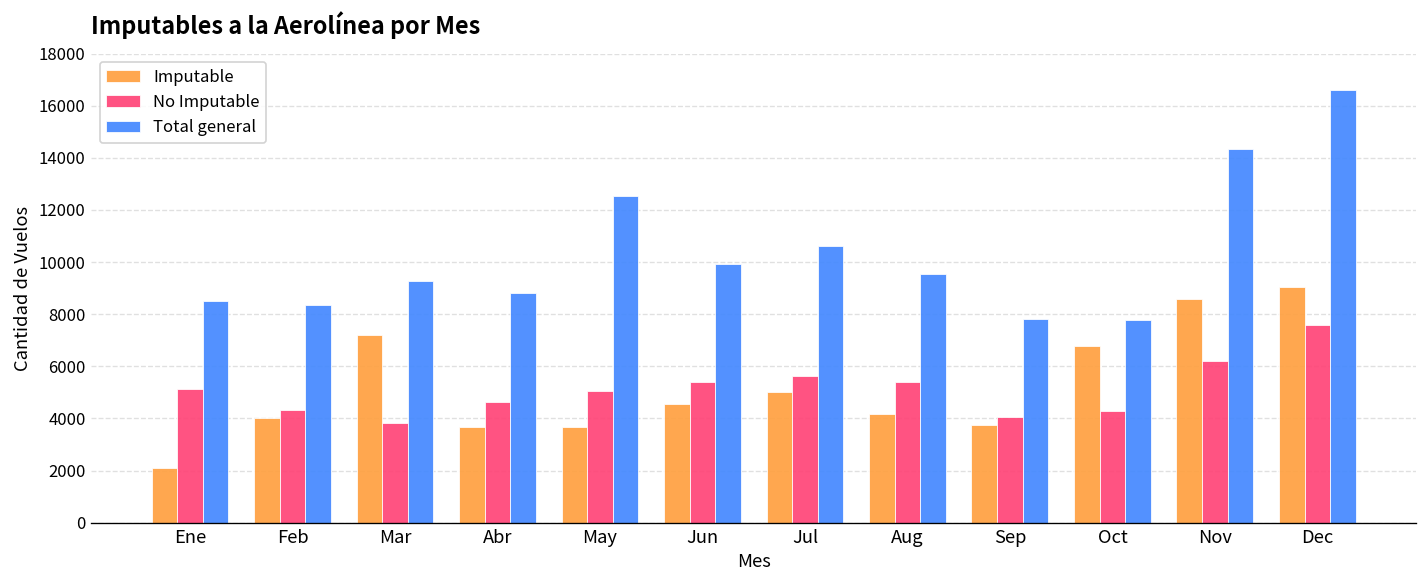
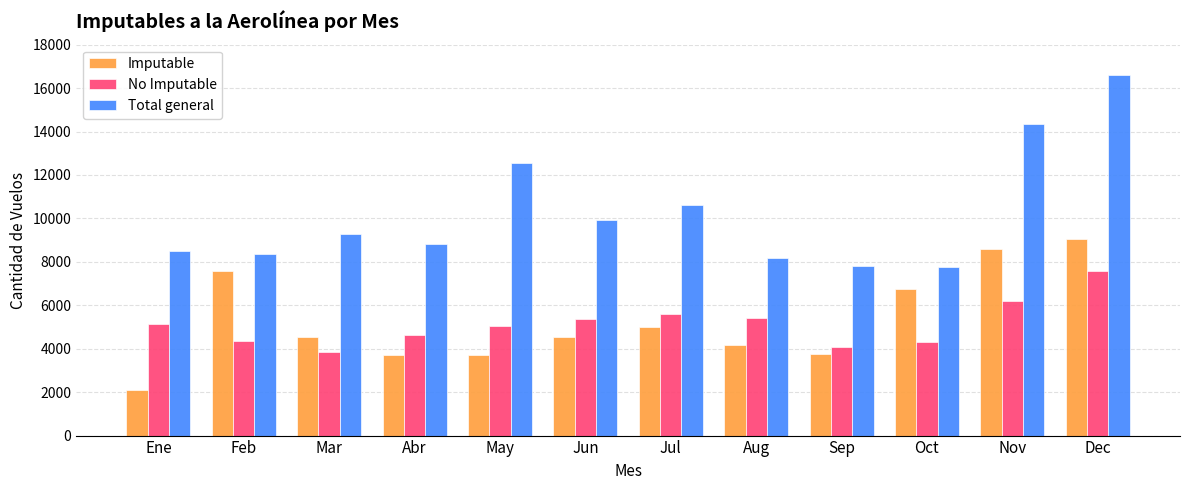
Imputable, Feb: 4000 -> 7600
Imputable, Mar: 7200 -> 4600
Total general, Aug: 9600 -> 8200
